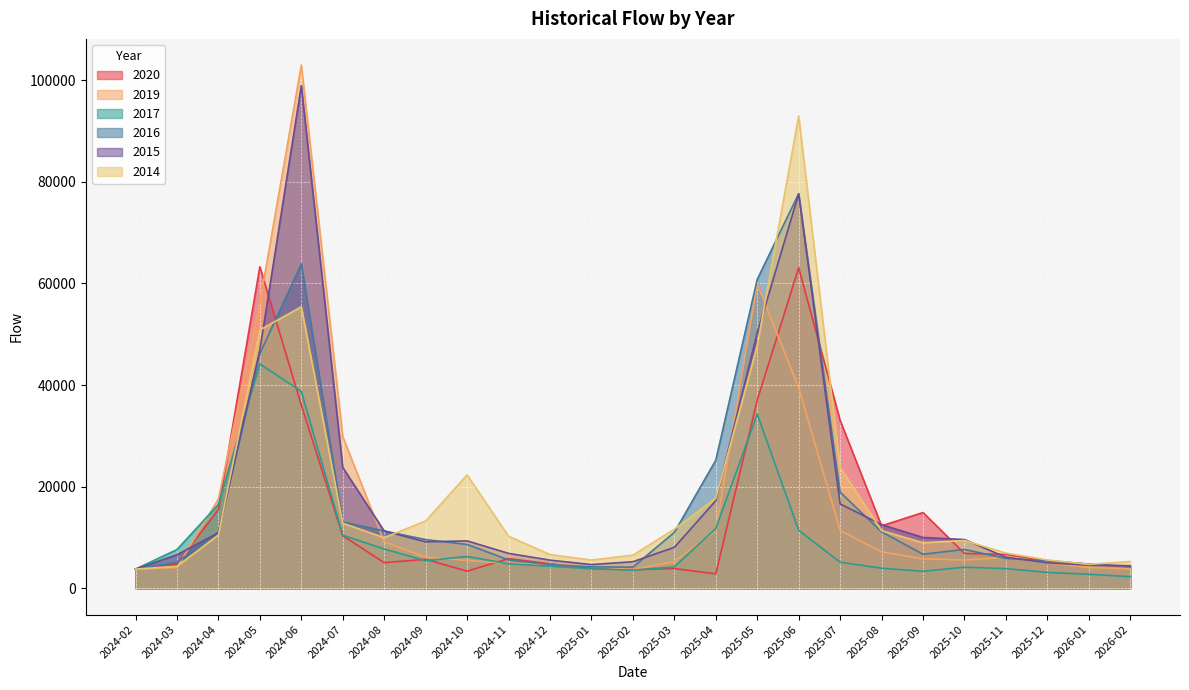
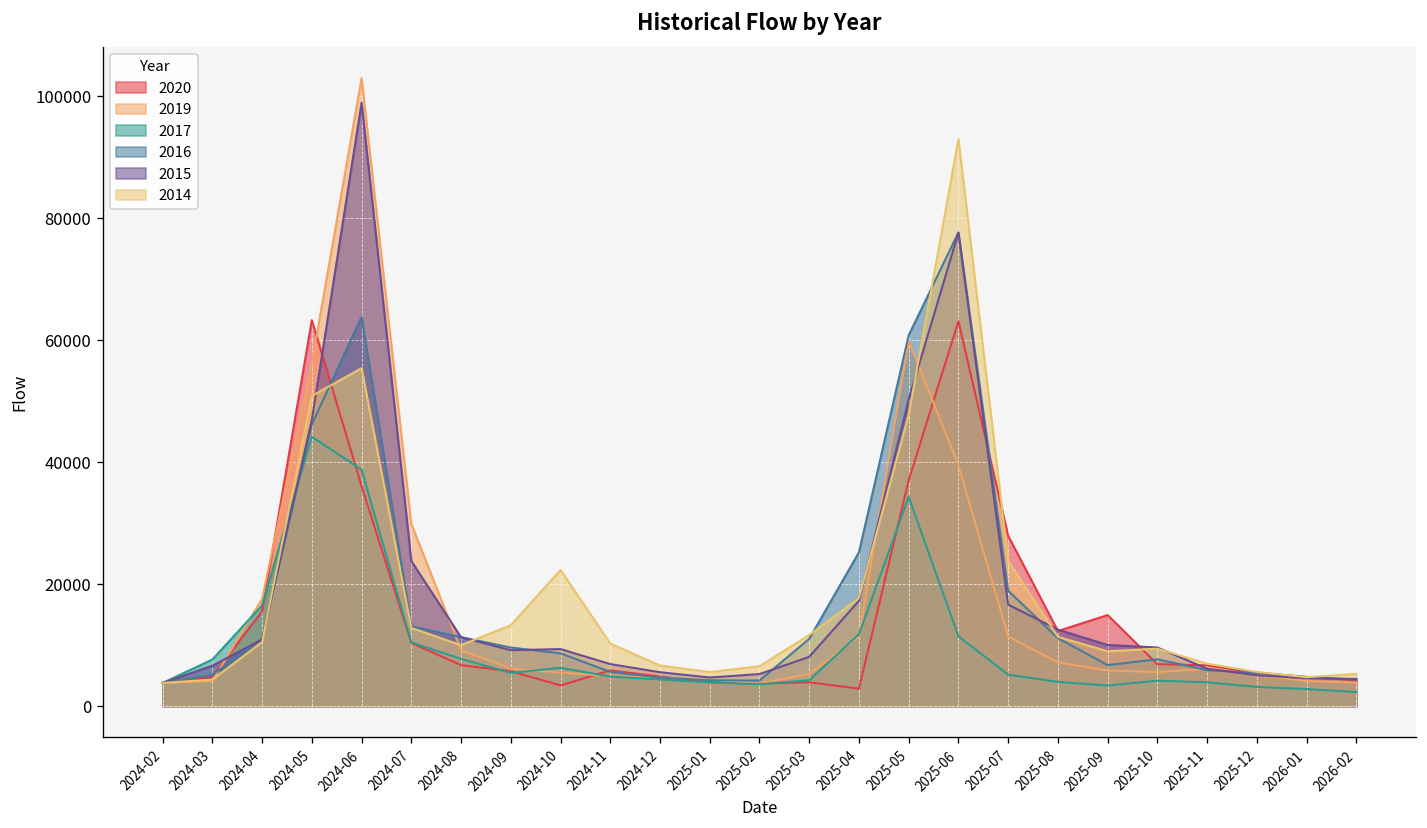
2020, 2024-08: 5000 -> 7000
2020, 2025-07: 33000 -> 28000
